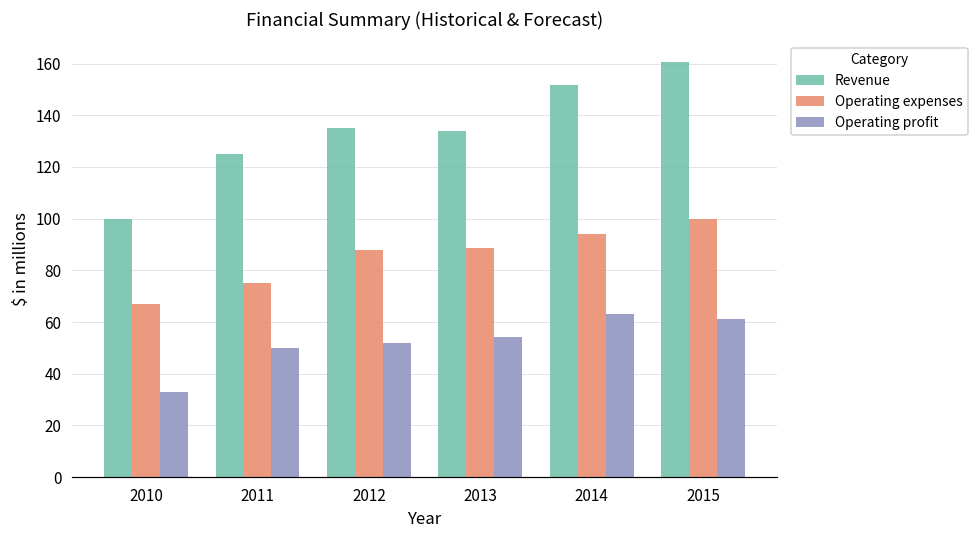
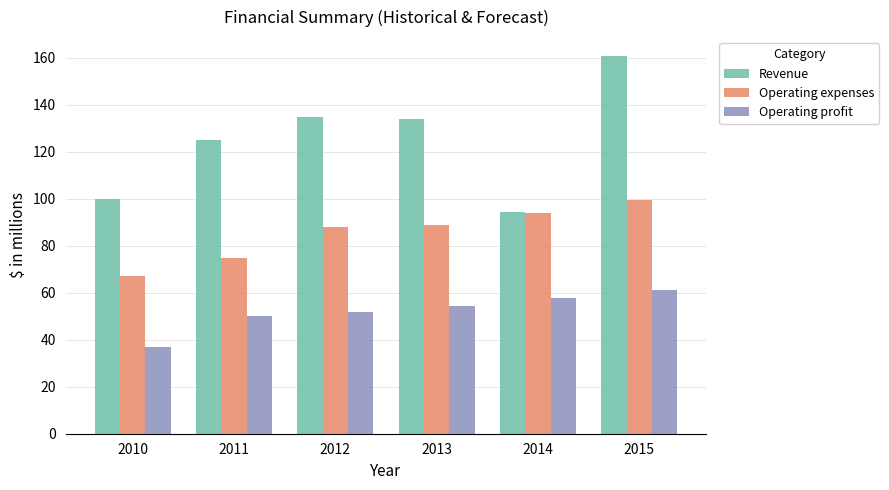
Operating profit, 2010: 33 -> 37
Revenue, 2014: 152 -> 94
Operating profit, 2014: 63 -> 58
